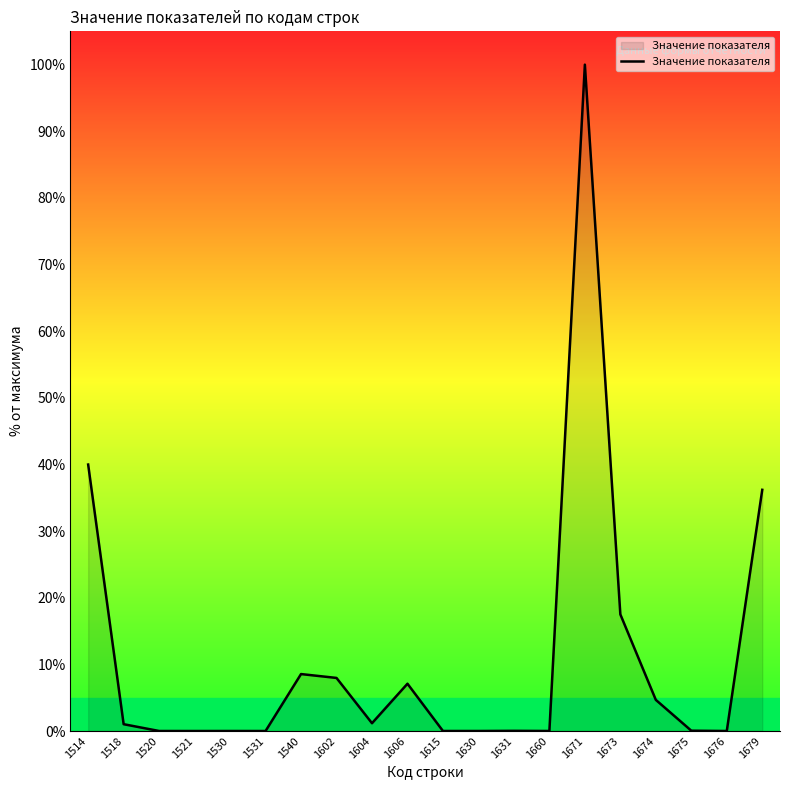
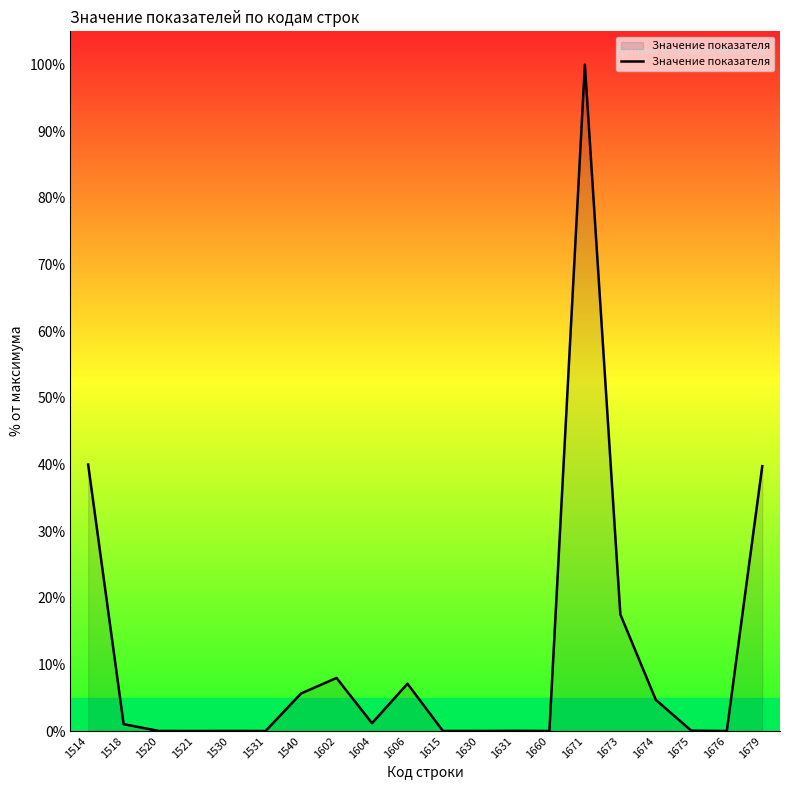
1540: 9% -> 6%
1679: 36% -> 40%
